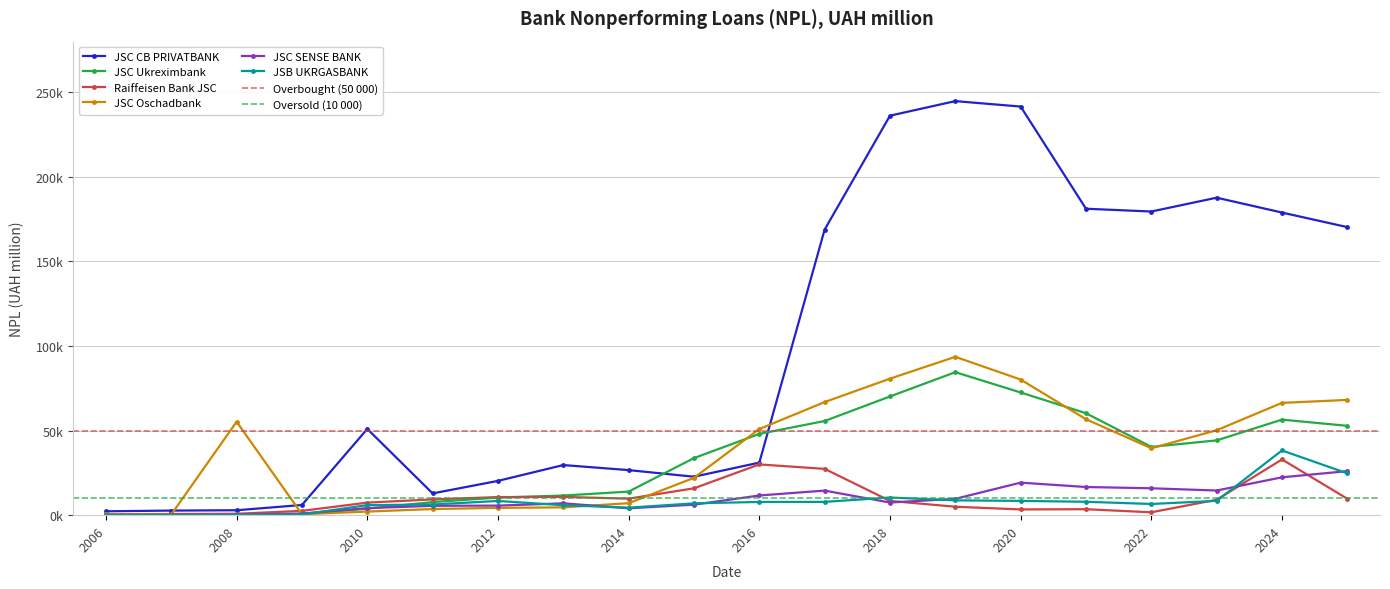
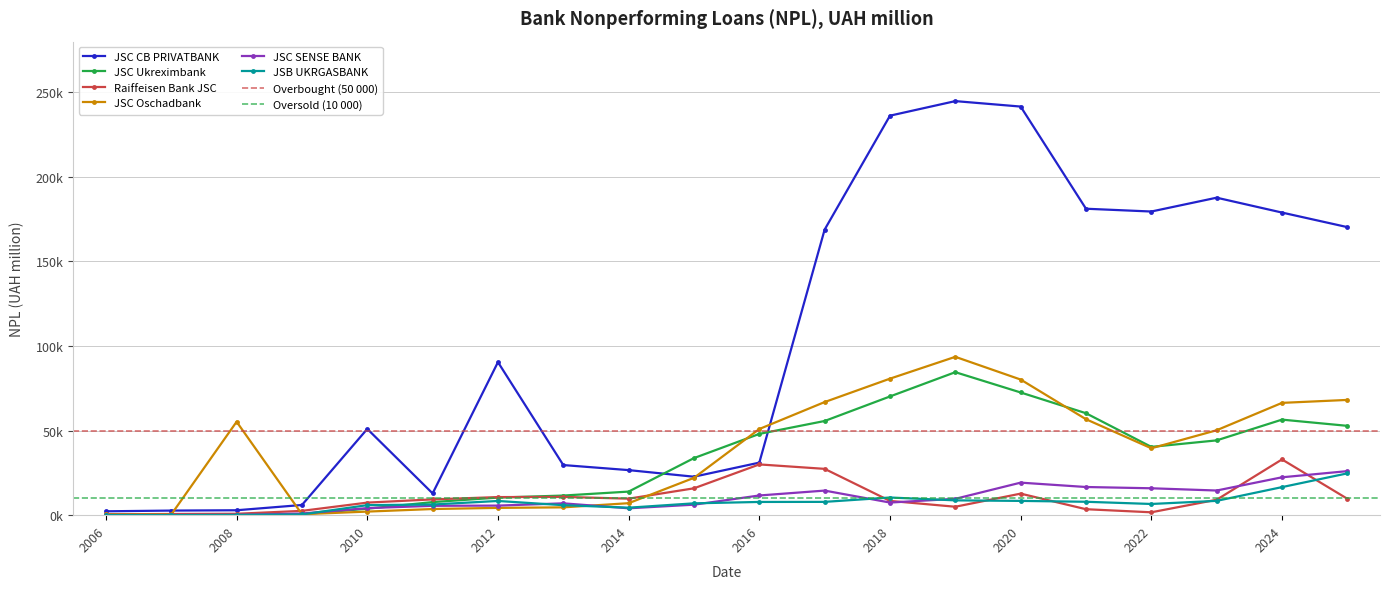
JSC CB PRIVATBANK, 2012: 20000 -> 90000
Raiffeisen Bank JSC, 2020: 3000 -> 13000
JSB UKRGASBANK, 2024: 38000 -> 17000
